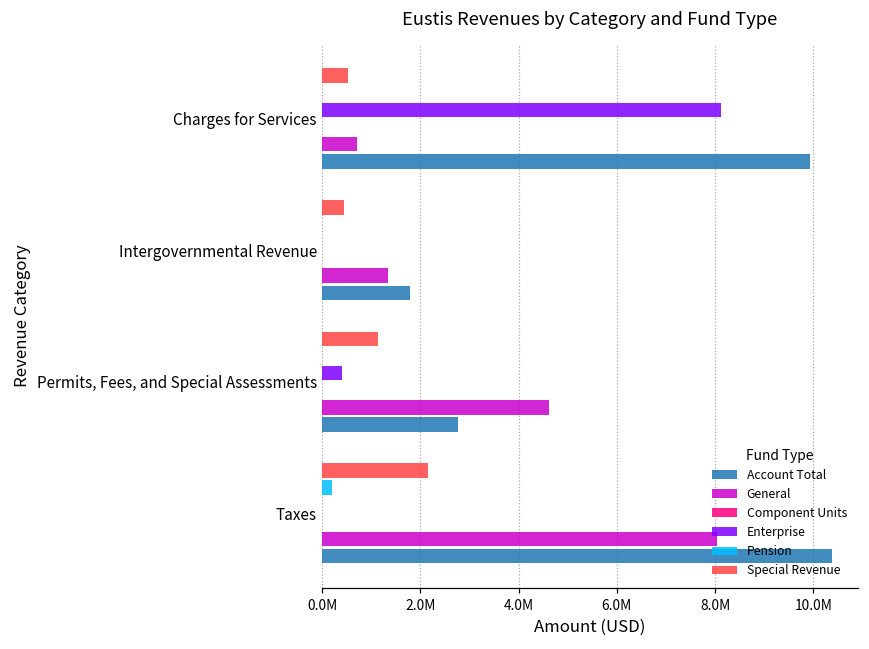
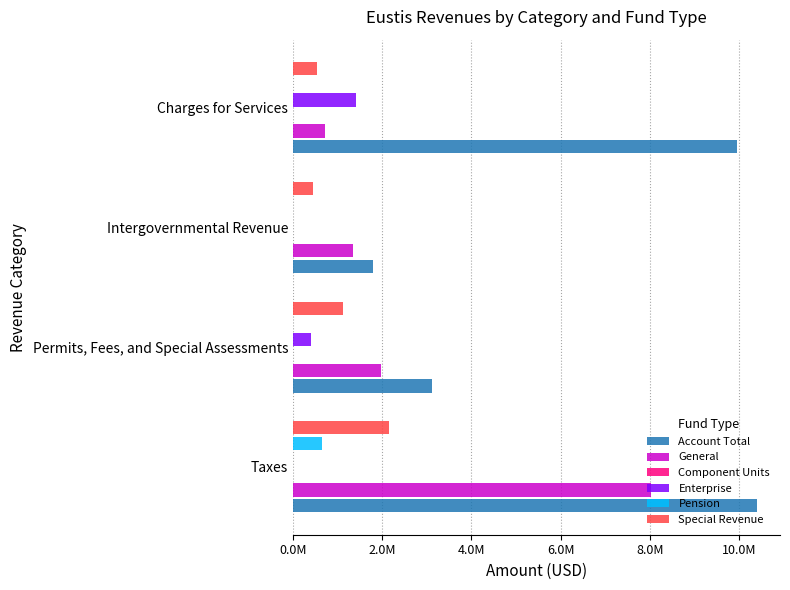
Enterprise, Charges for Services: 8100000 -> 1400000
General, Permits, Fees, and Special Assessments: 4600000 -> 2000000
Account Total, Permits, Fees, and Special Assessments: 2800000 -> 3100000
Pension, Taxes: 200000 -> 700000
